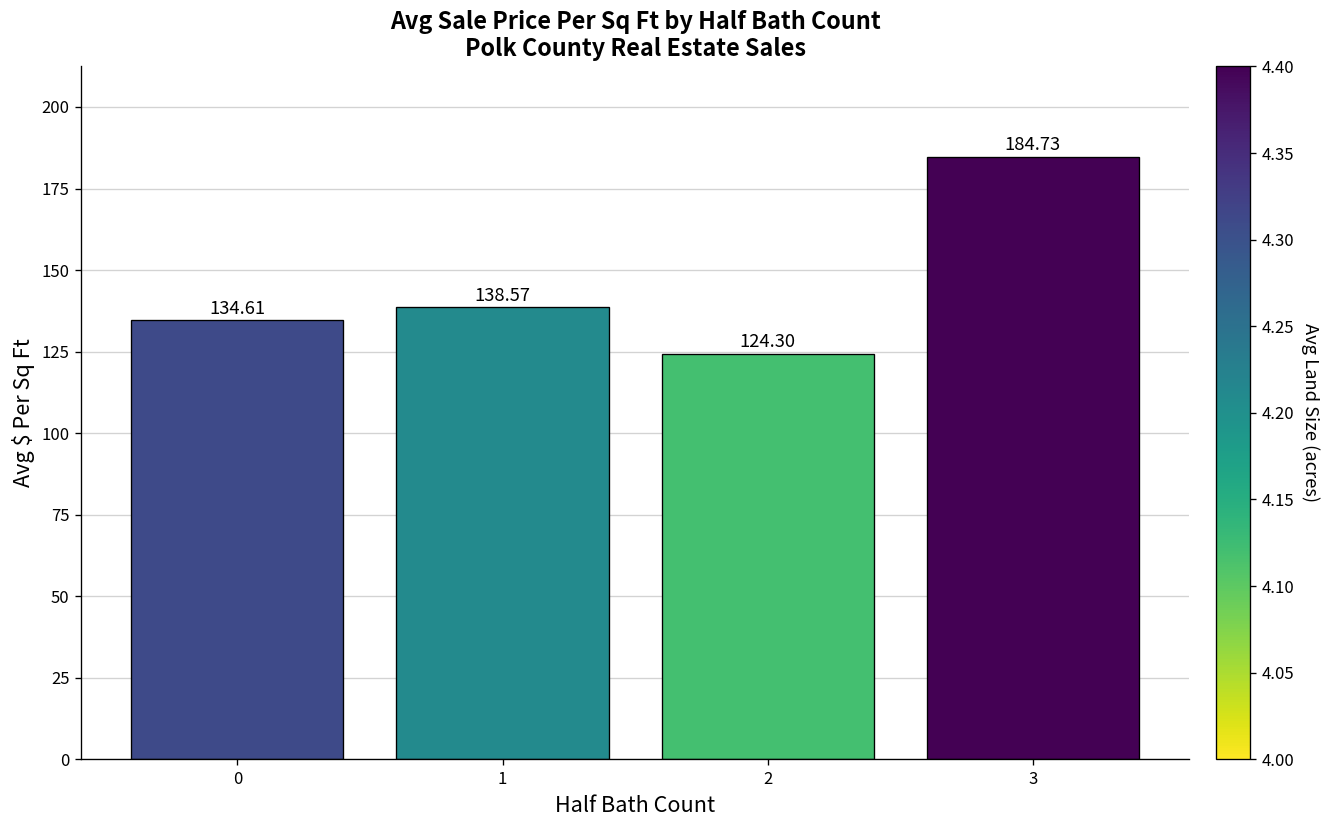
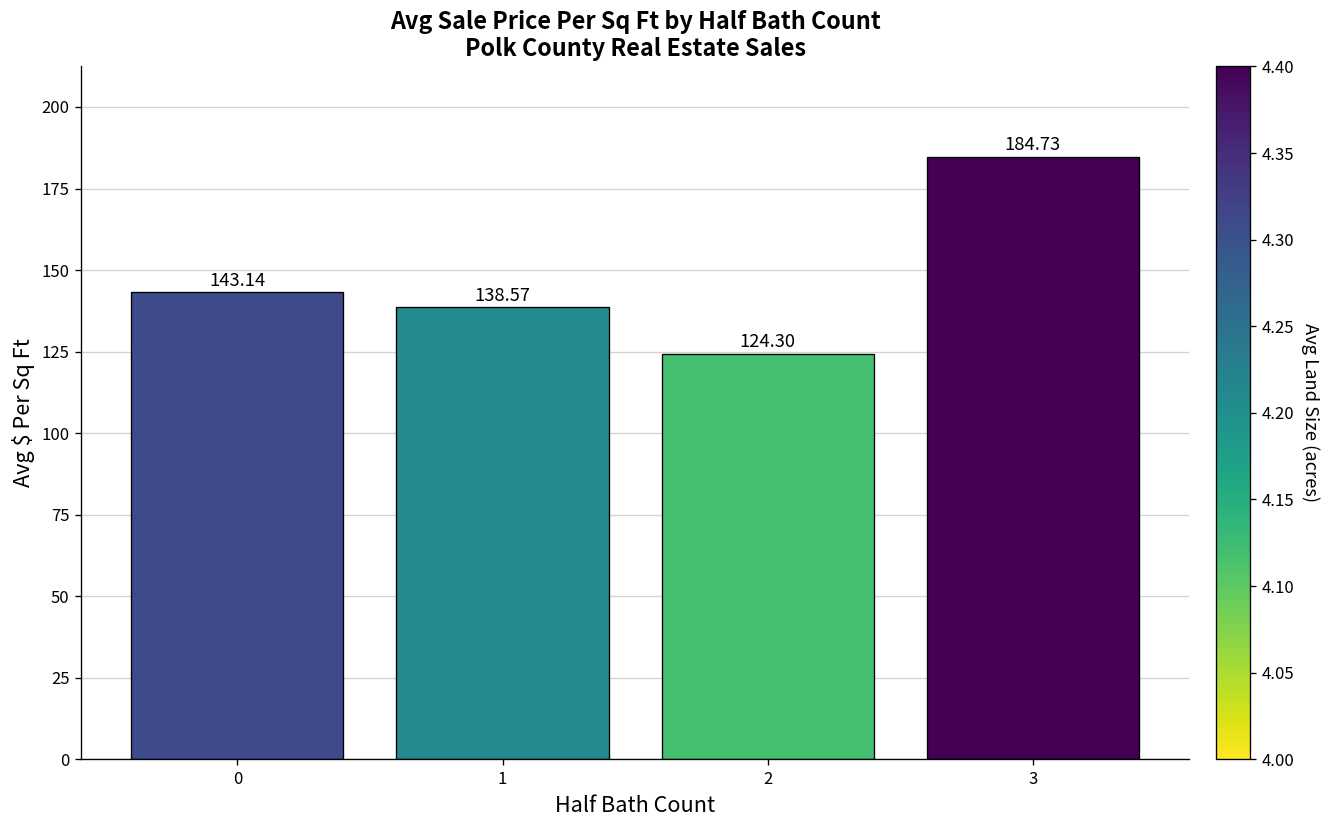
0: 134.61 -> 143.14
